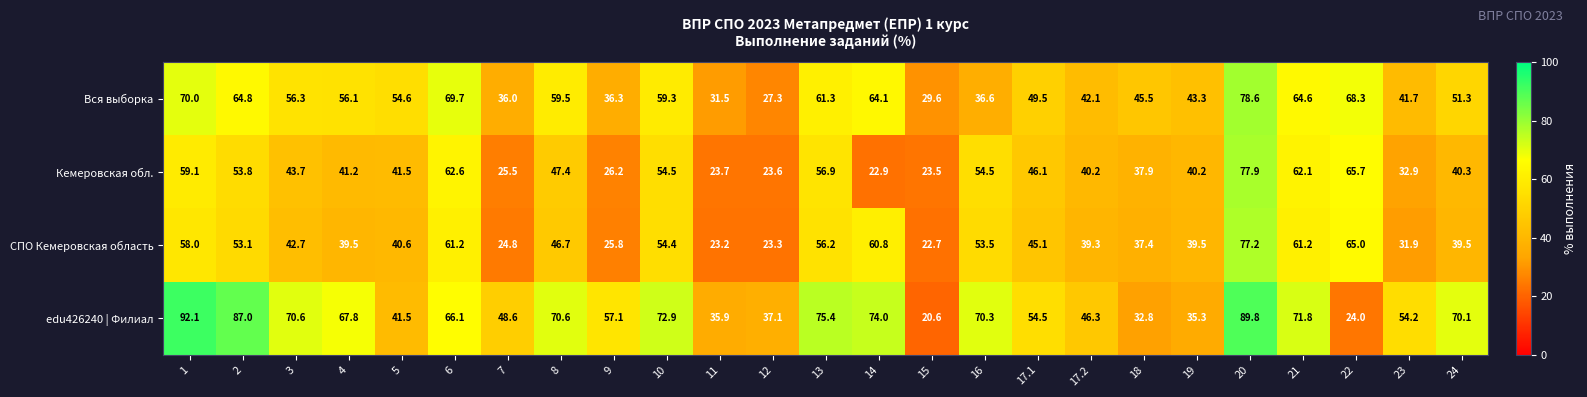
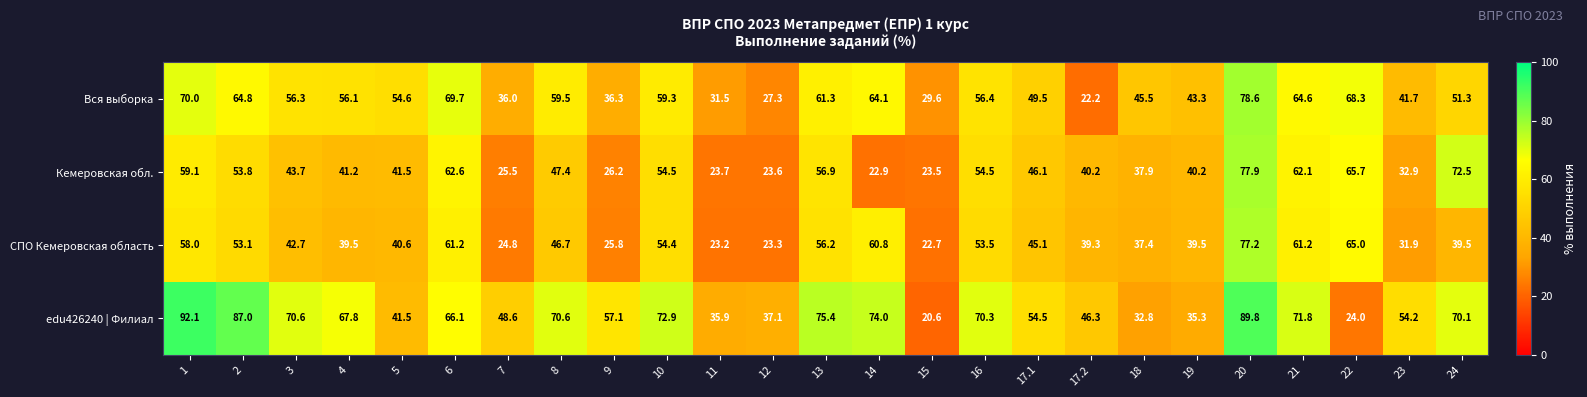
Вся выборка, 16: 36.6 -> 56.4
Вся выборка, 17.2: 42.1 -> 22.2
Кемеровская обл., 24: 40.3 -> 72.5
